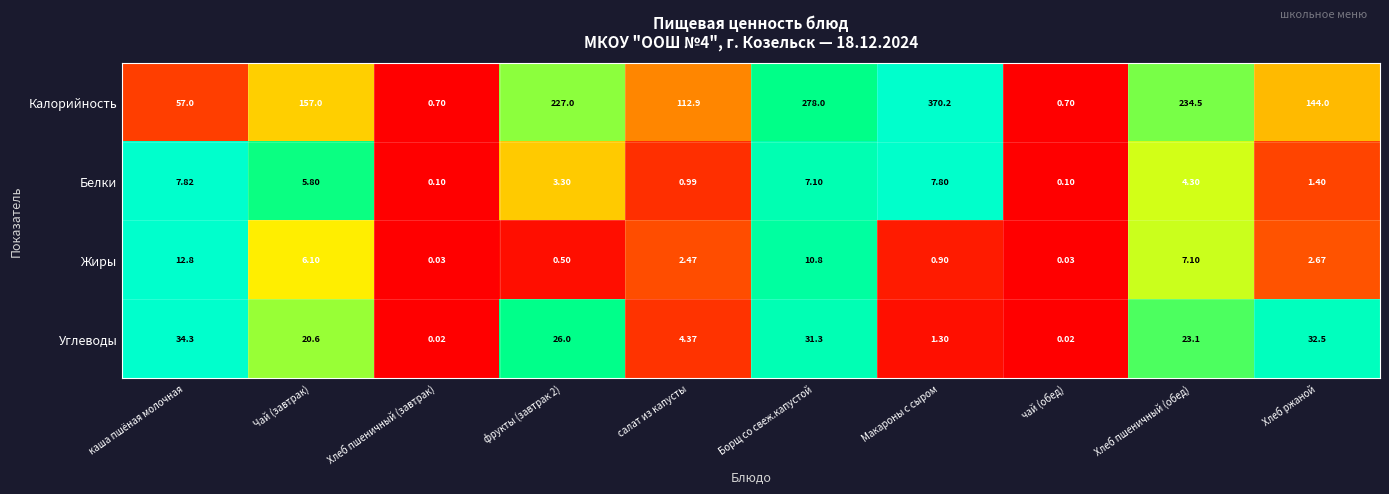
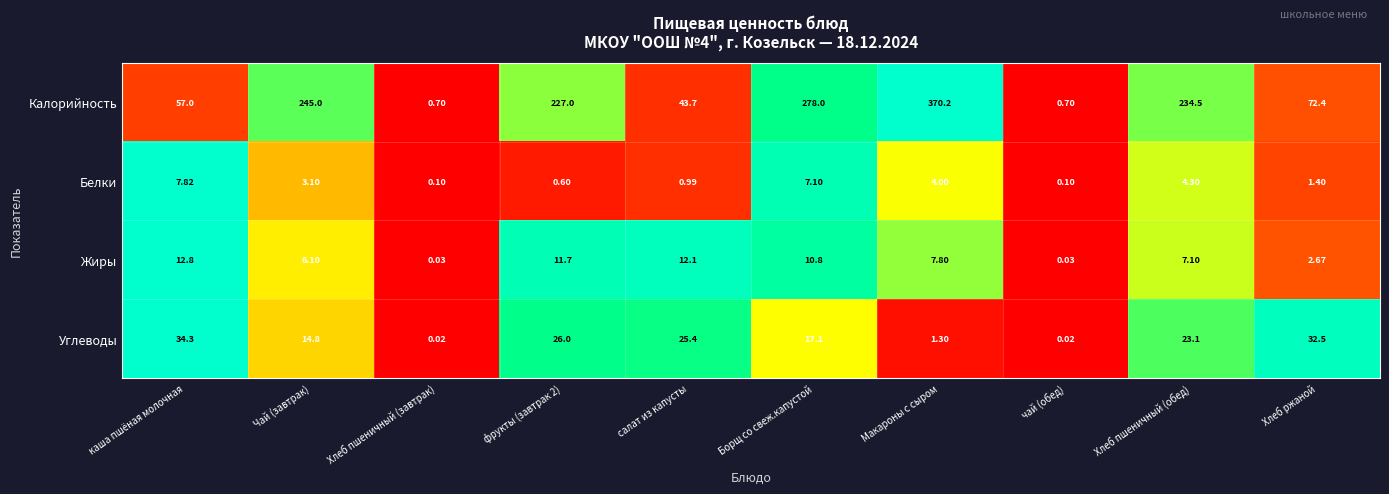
Калорийность, Чай (завтрак): 157.0 -> 245.0
Калорийность, салат из капусты: 112.9 -> 43.7
Калорийность, Хлеб ржаной: 144.0 -> 72.4
Белки, Чай (завтрак): 5.80 -> 3.10
Белки, фрукты (завтрак 2): 3.30 -> 0.60
Белки, Макароны с сыром: 7.80 -> 4.00
Жиры, фрукты (завтрак 2): 0.50 -> 11.7
Жиры, салат из капусты: 2.47 -> 12.1
Жиры, Макароны с сыром: 0.90 -> 7.80
Углеводы, Чай (завтрак): 20.6 -> 14.8
Углеводы, салат из капусты: 4.37 -> 25.4
Углеводы, Борщ со свеж.капустой: 31.3 -> 17.1
